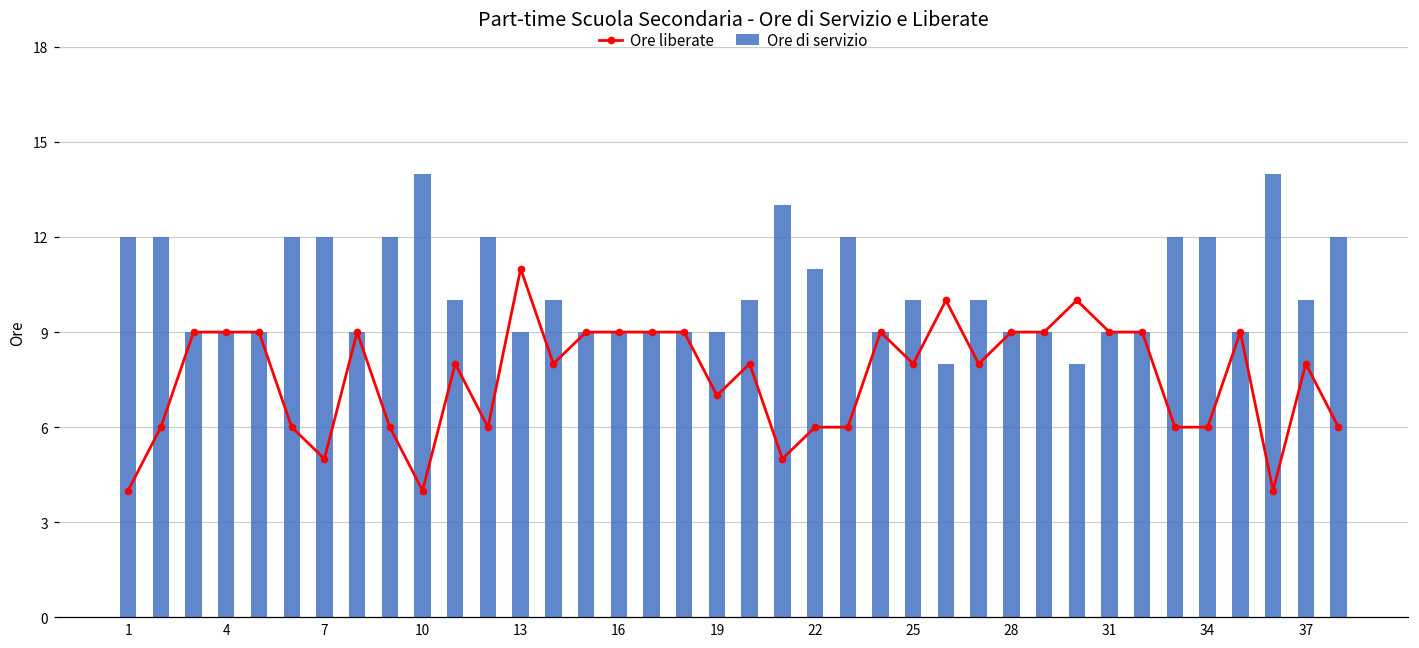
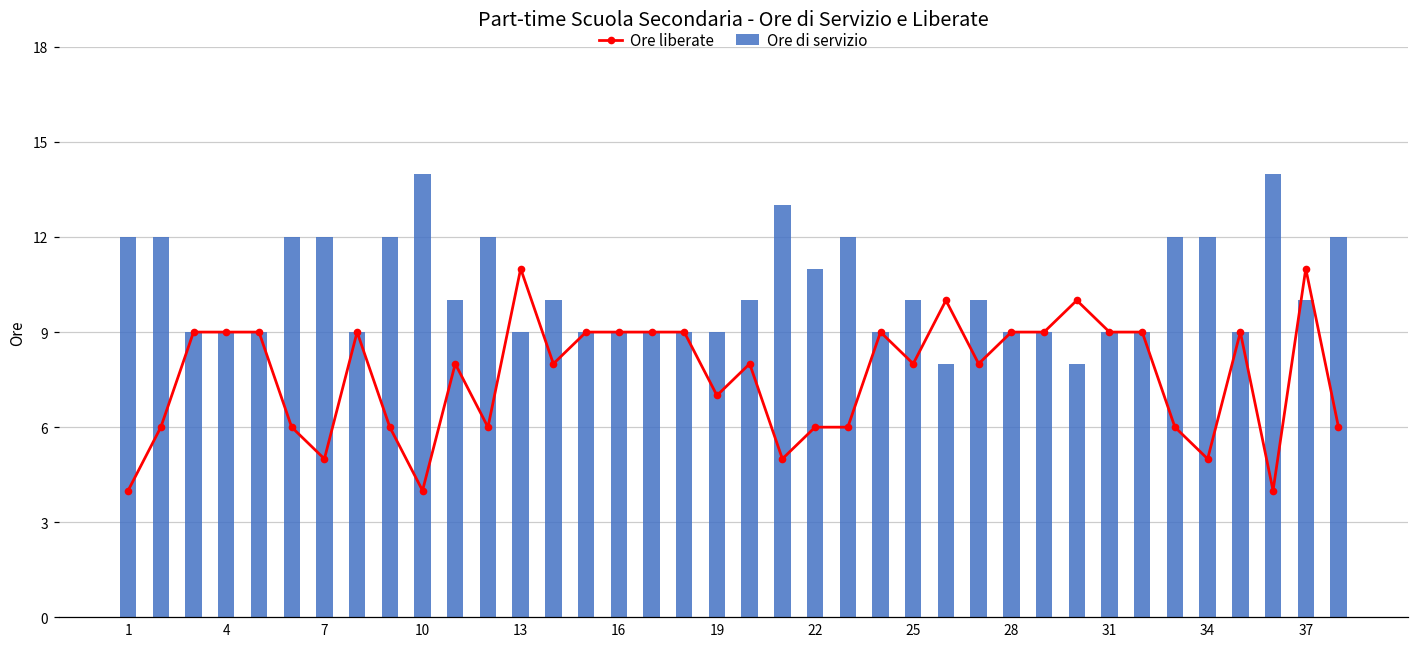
Ore liberate, 34: 6 -> 5
Ore liberate, 37: 8 -> 11
